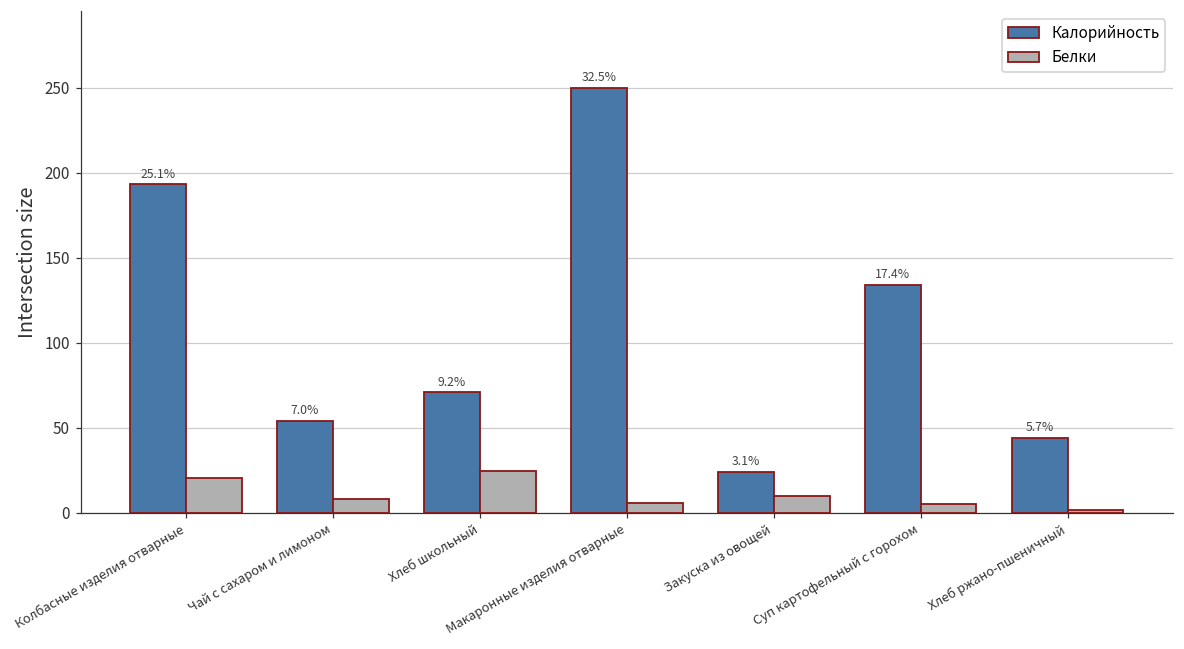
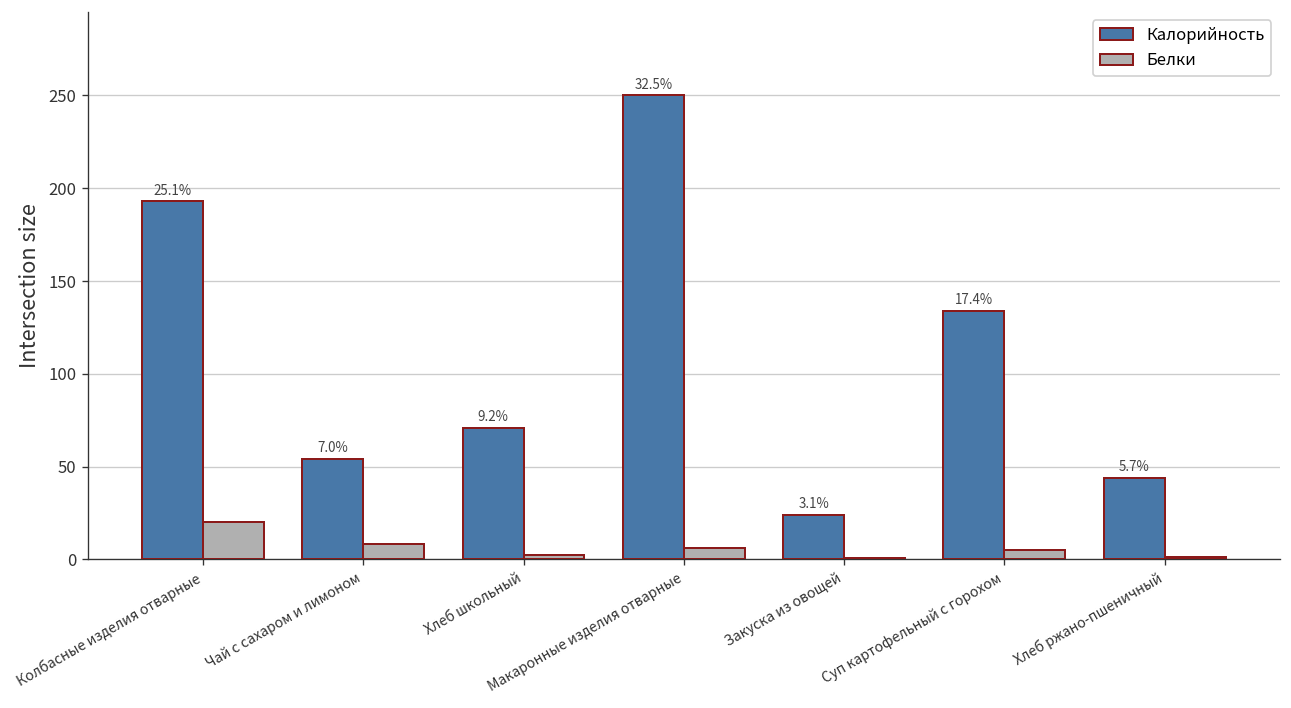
Белки, Хлеб школьный: 25 -> 2
Белки, Закуска из овощей: 10 -> 1
